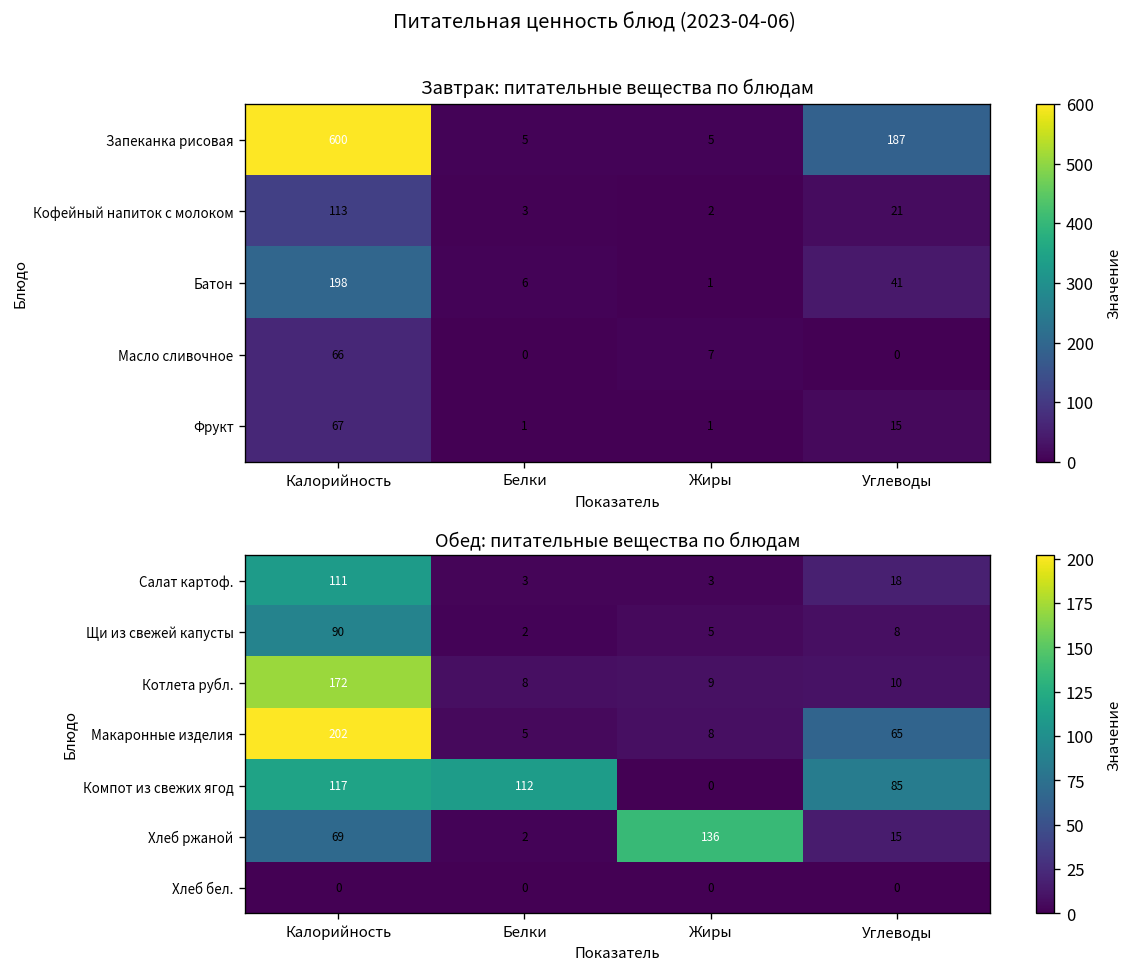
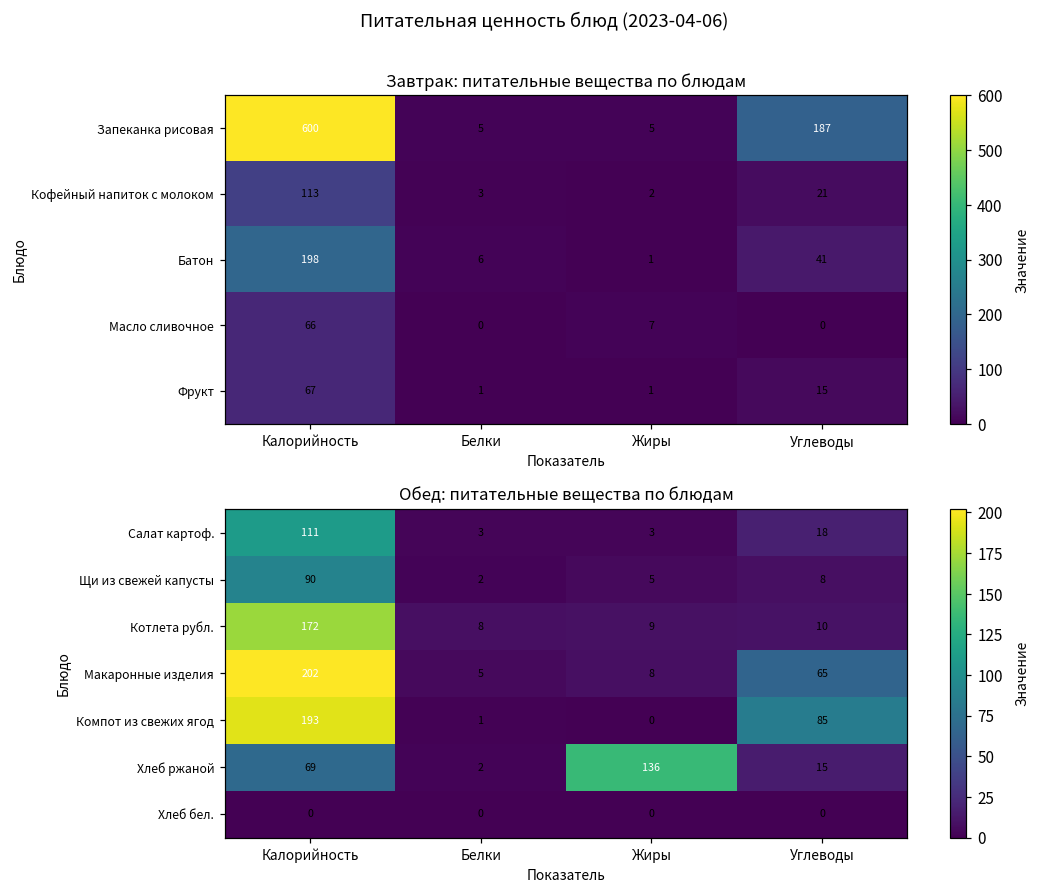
Обед: питательные вещества по блюдам, Компот из свежих ягод, Калорийность: 117 -> 193
Обед: питательные вещества по блюдам, Компот из свежих ягод, Белки: 112 -> 1
